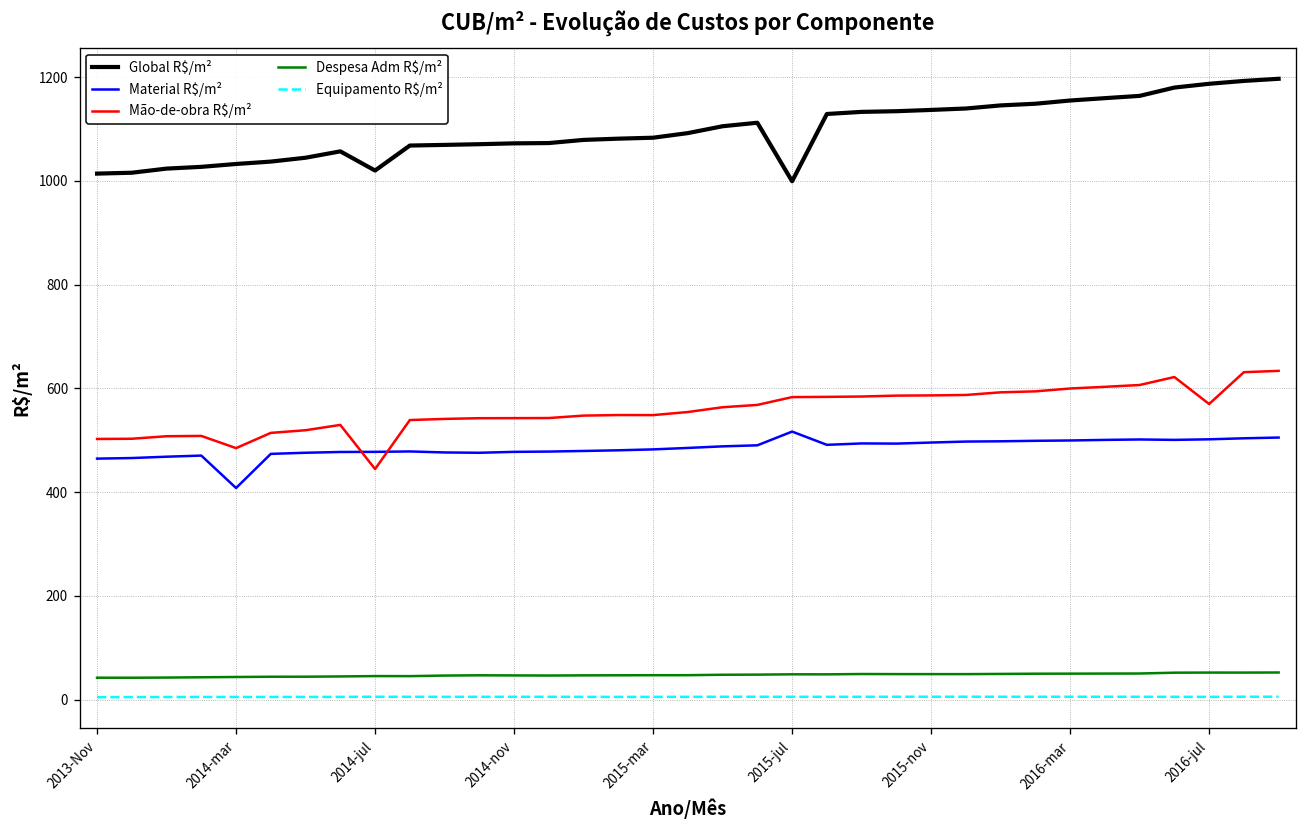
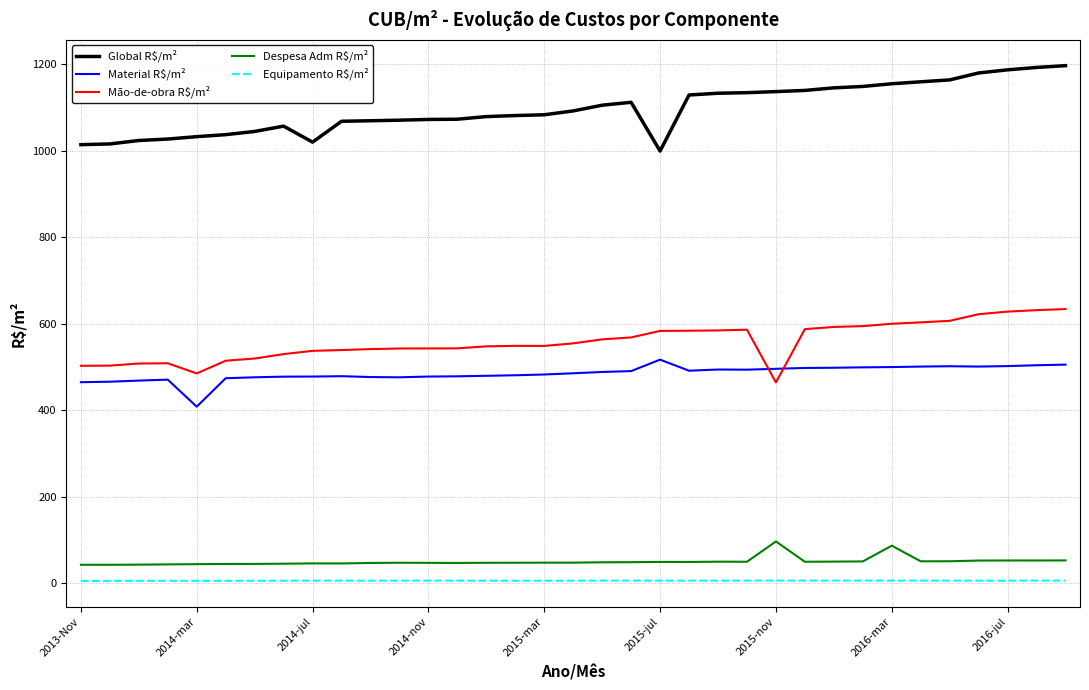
Mão-de-obra R$/m², 2014-jul: 440 -> 540
Mão-de-obra R$/m², 2015-nov: 590 -> 460
Despesa Adm R$/m², 2015-nov: 50 -> 100
Despesa Adm R$/m², 2016-mar: 50 -> 90
Mão-de-obra R$/m², 2016-jul: 570 -> 630
